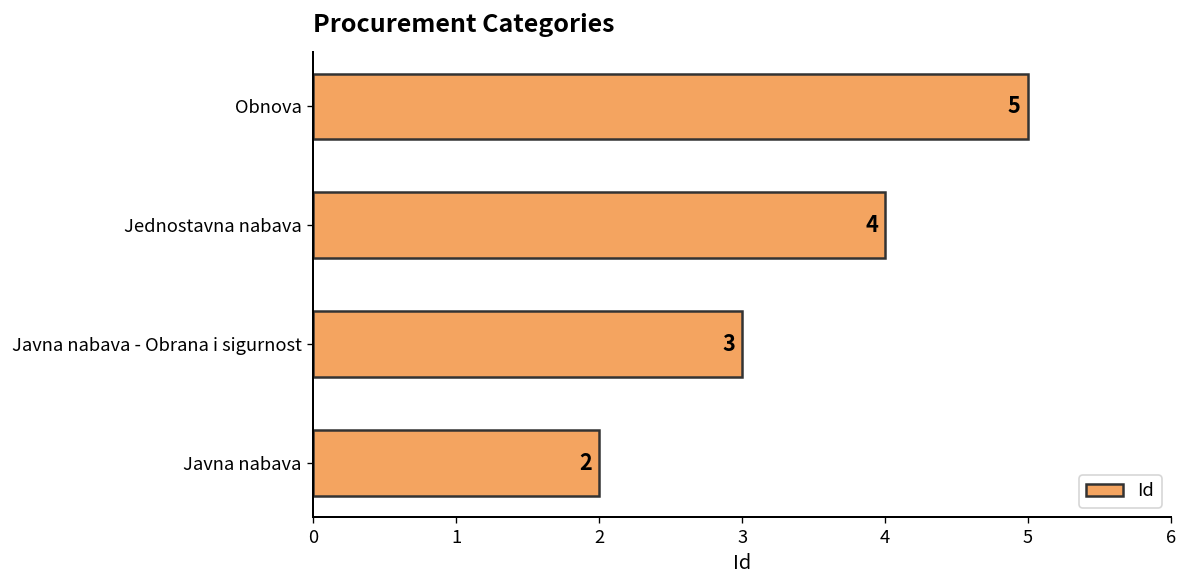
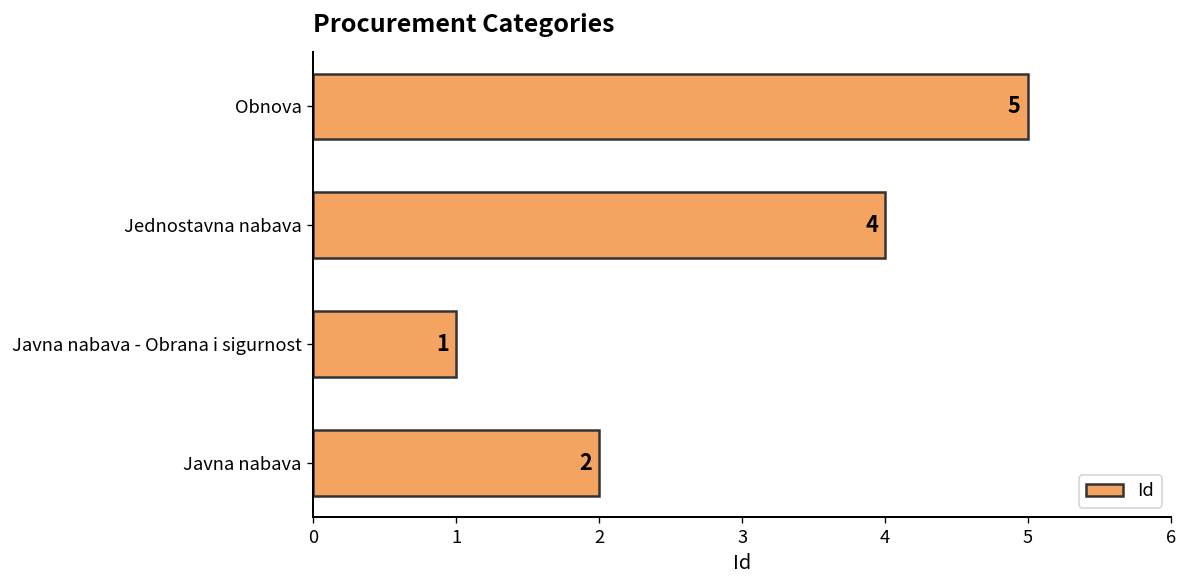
Javna nabava - Obrana i sigurnost: 3 -> 1
